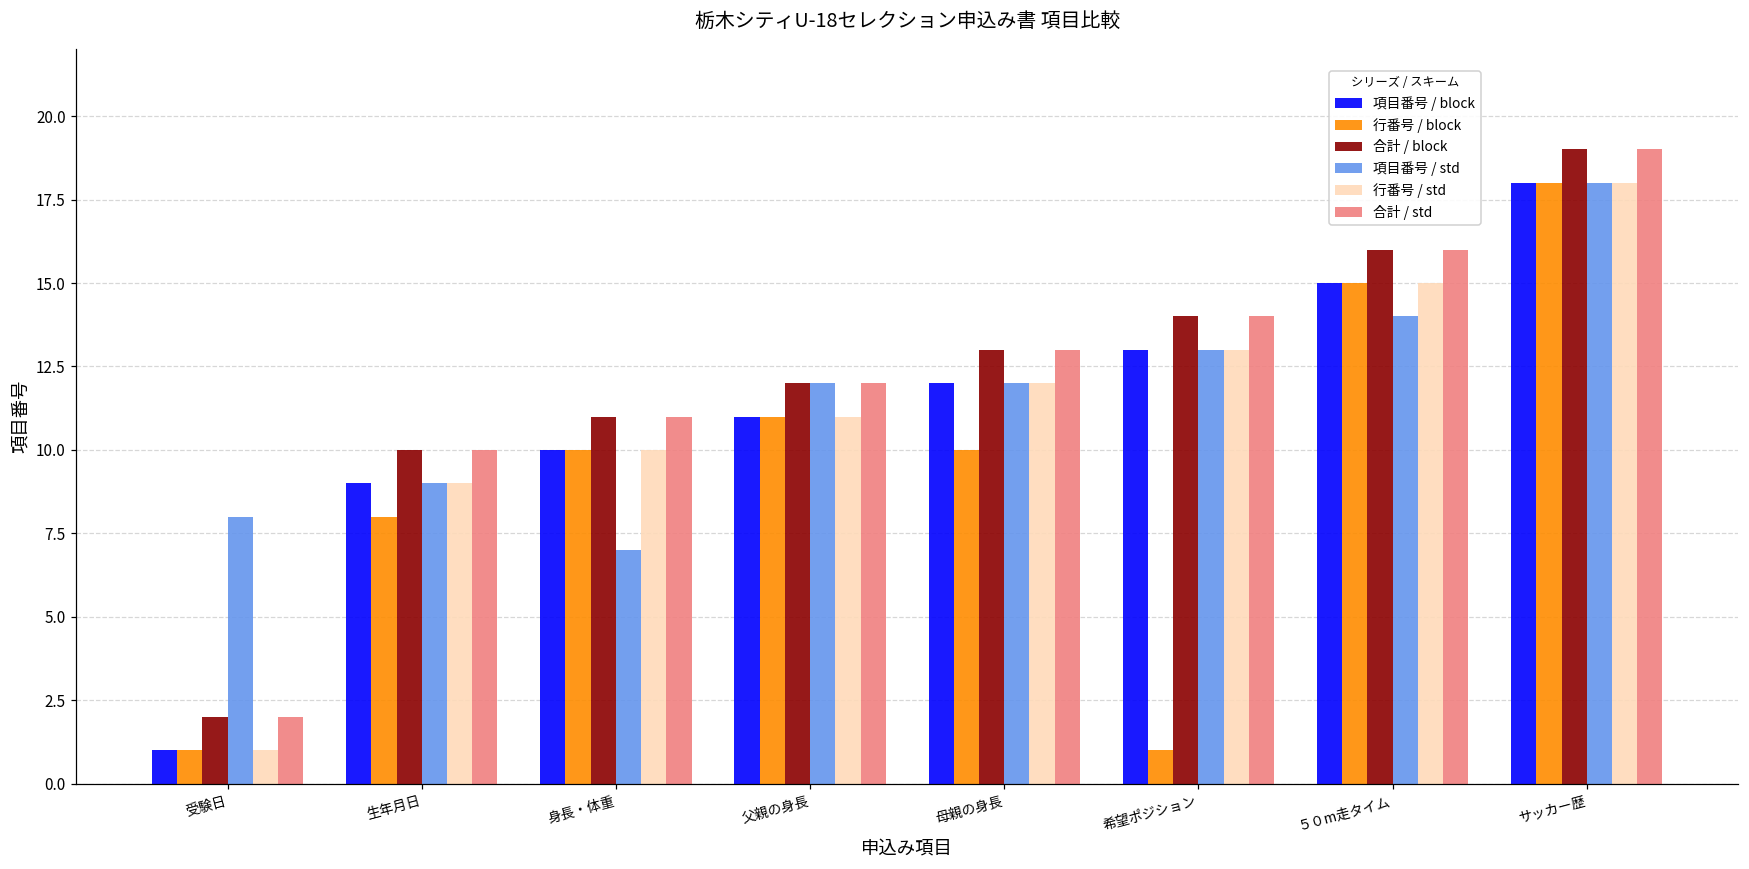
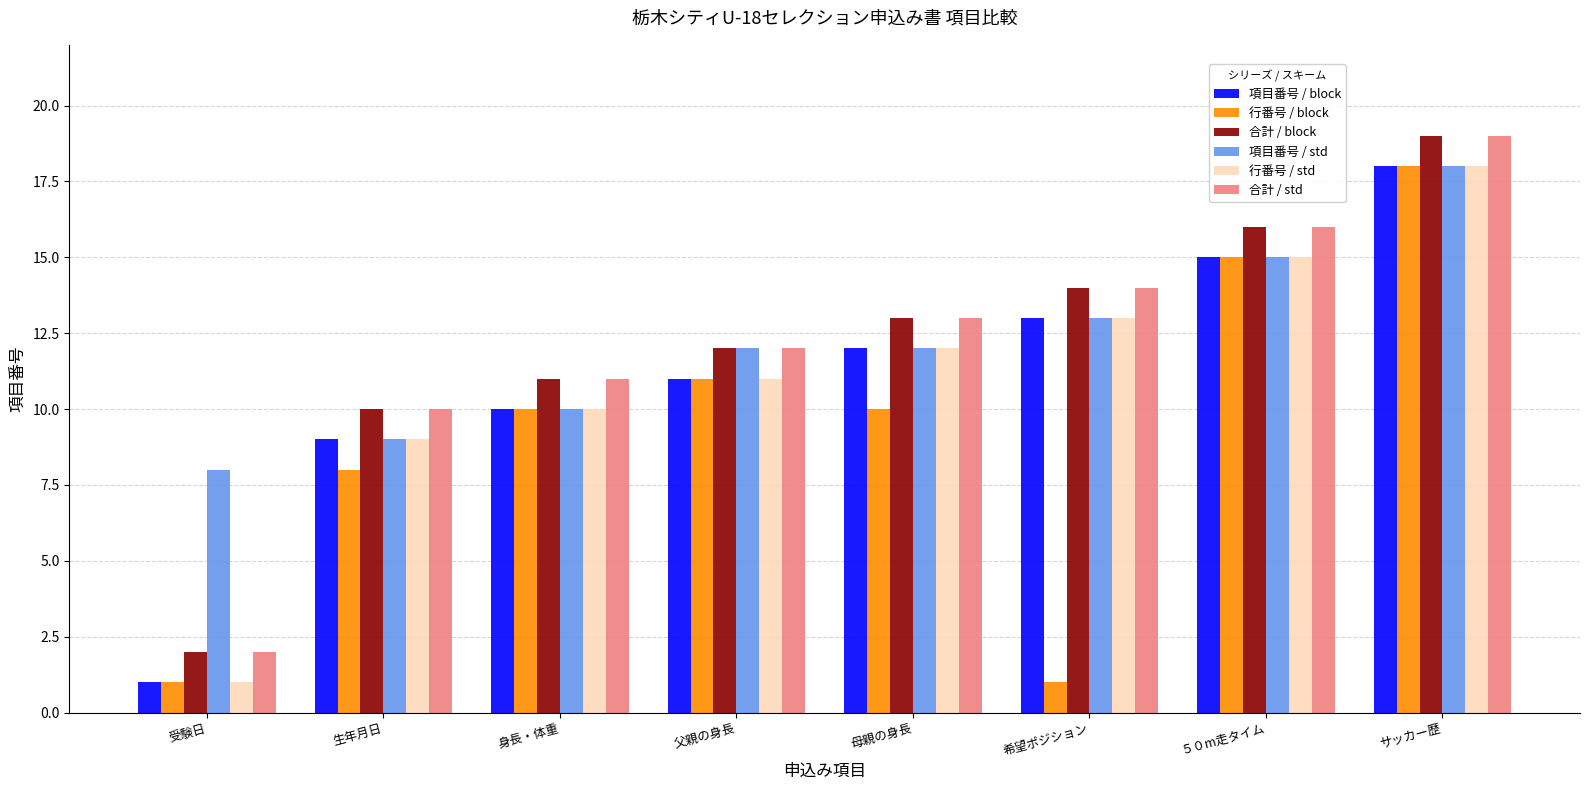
項目番号 / std, 身長・体重: 7 -> 10
項目番号 / std, ５０m走タイム: 14 -> 15
